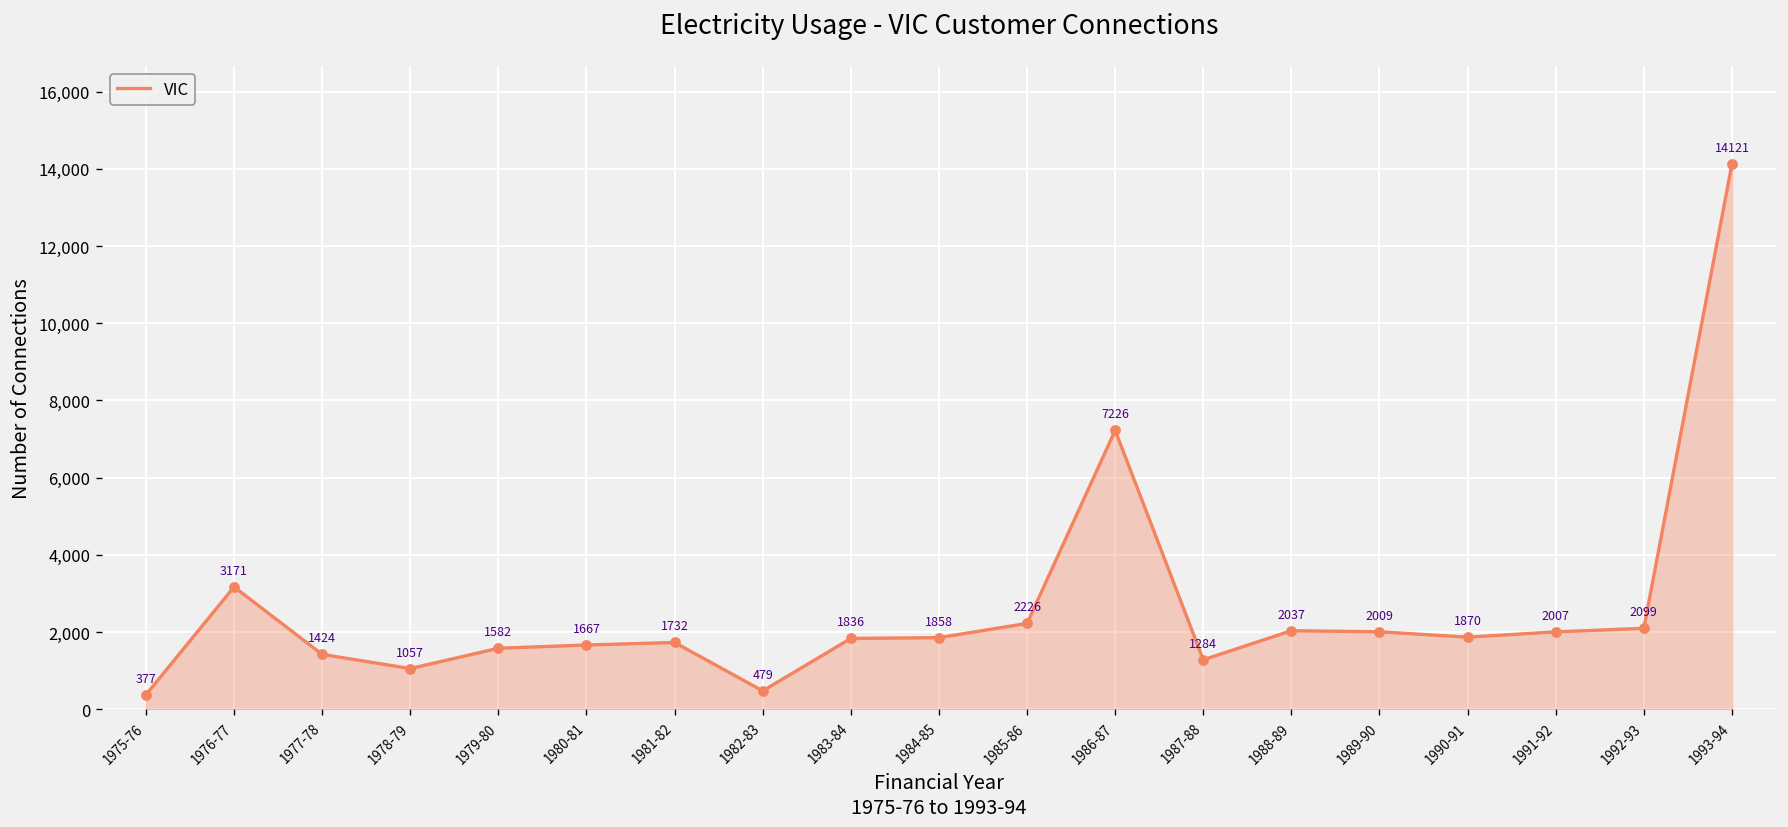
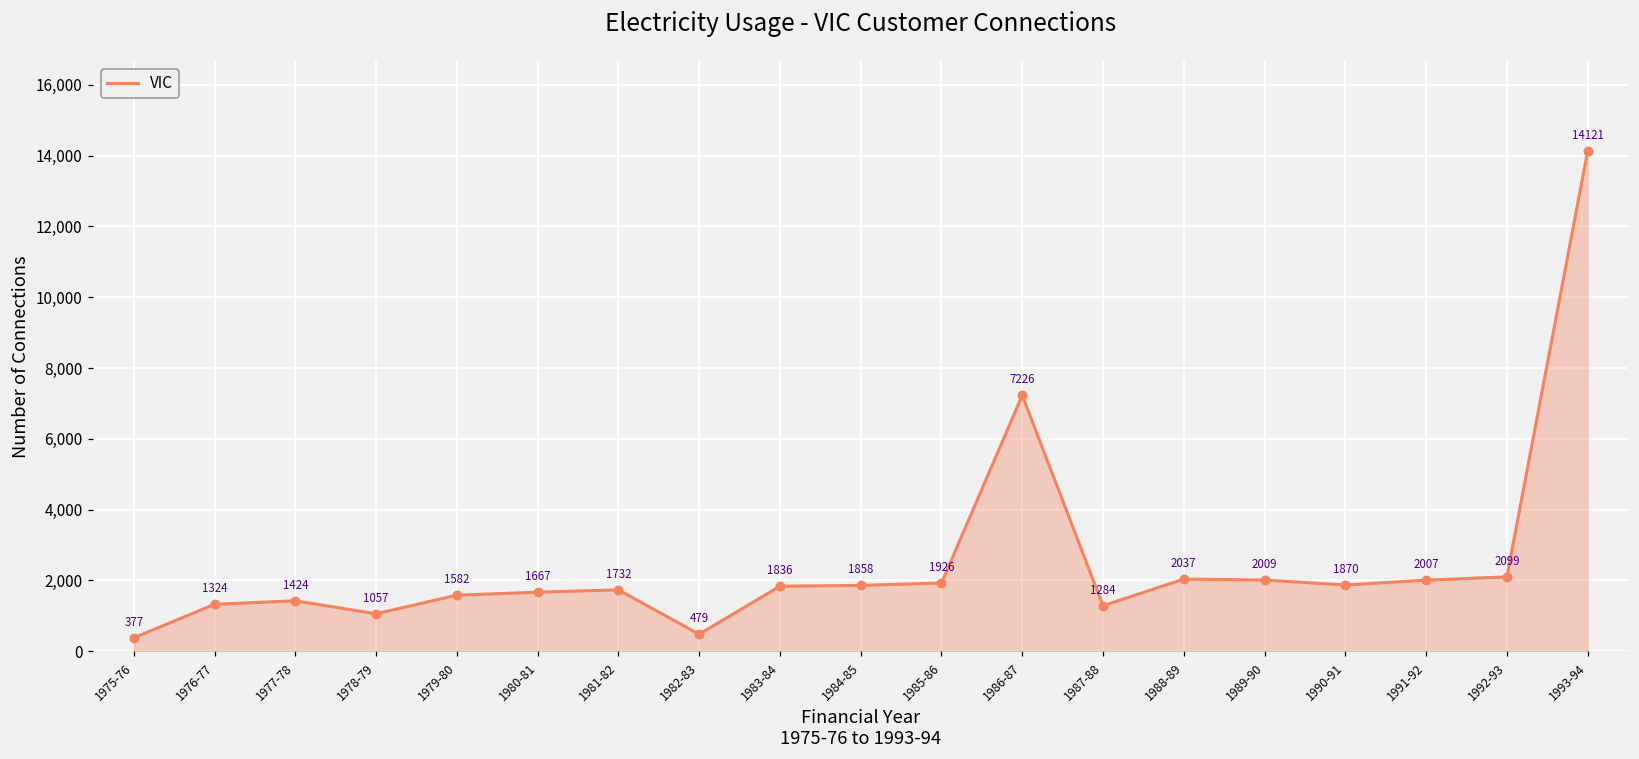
1976-77: 3171 -> 1324
1985-86: 2226 -> 1926
